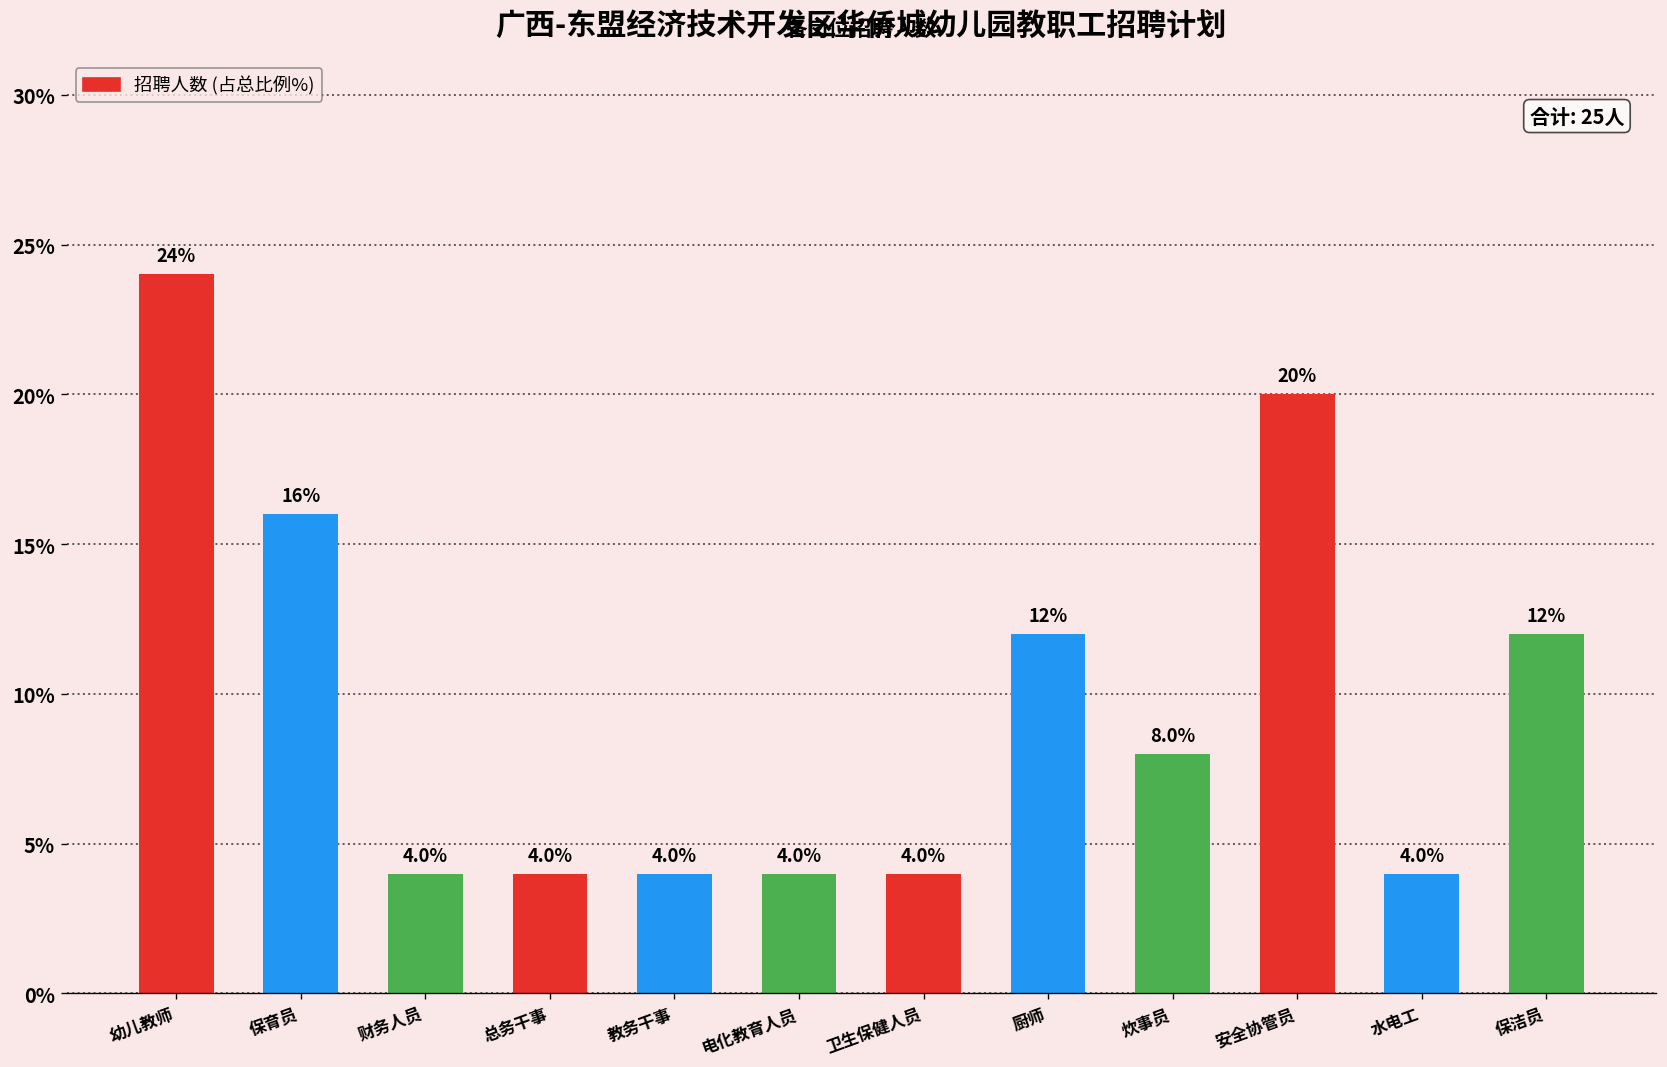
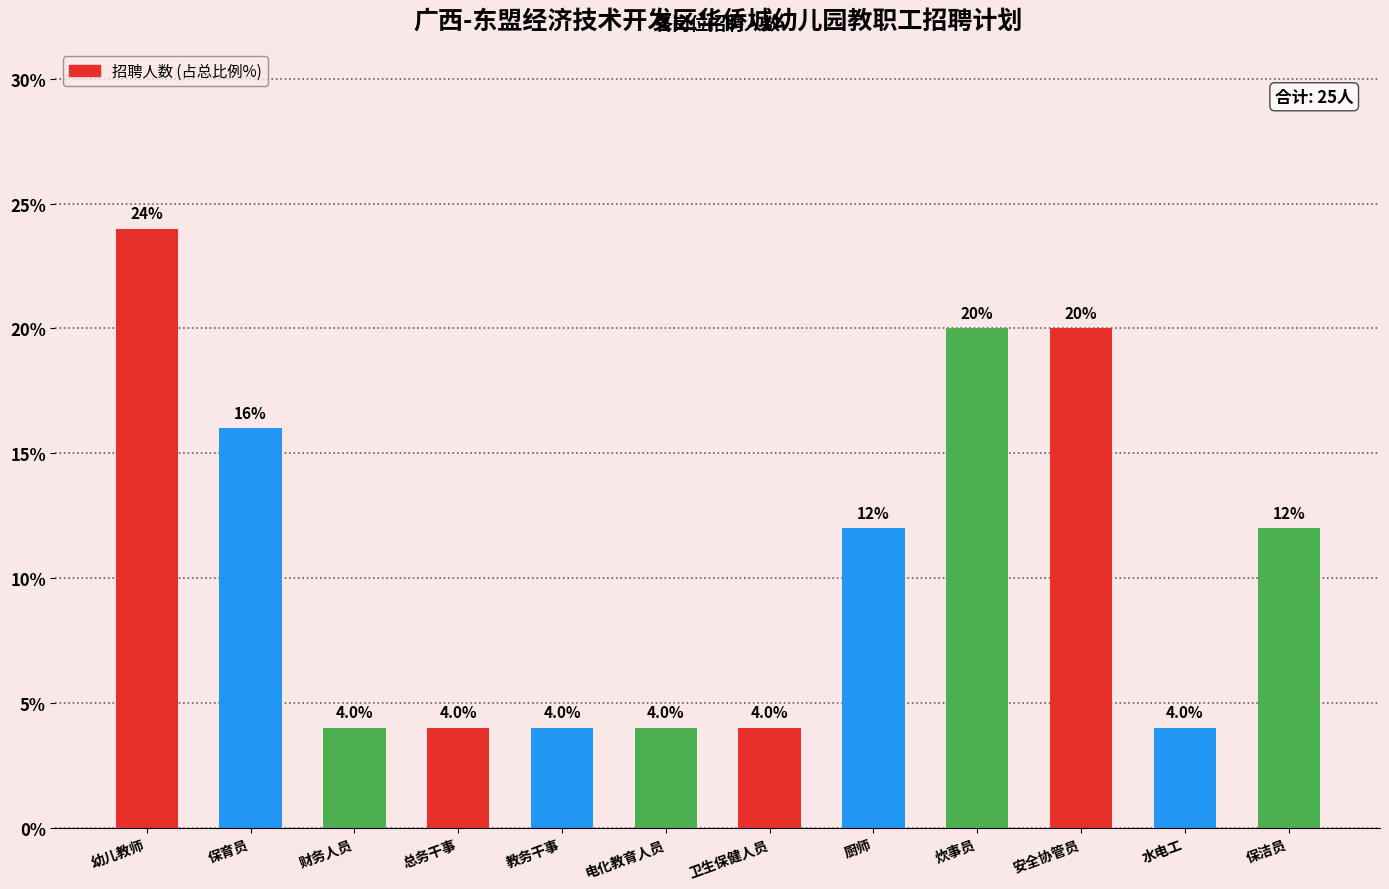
炊事员: 8.0% -> 20%
